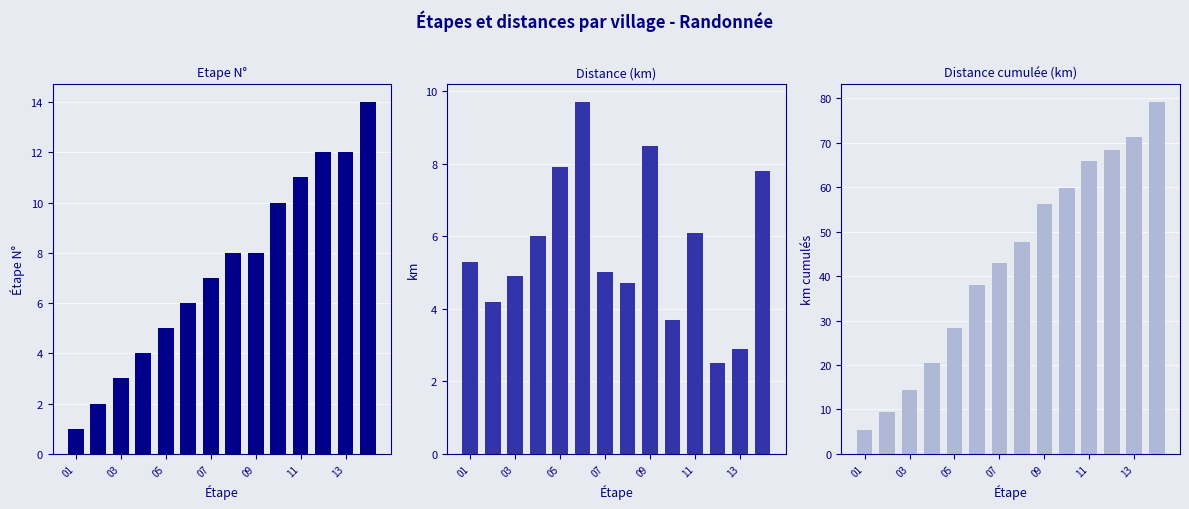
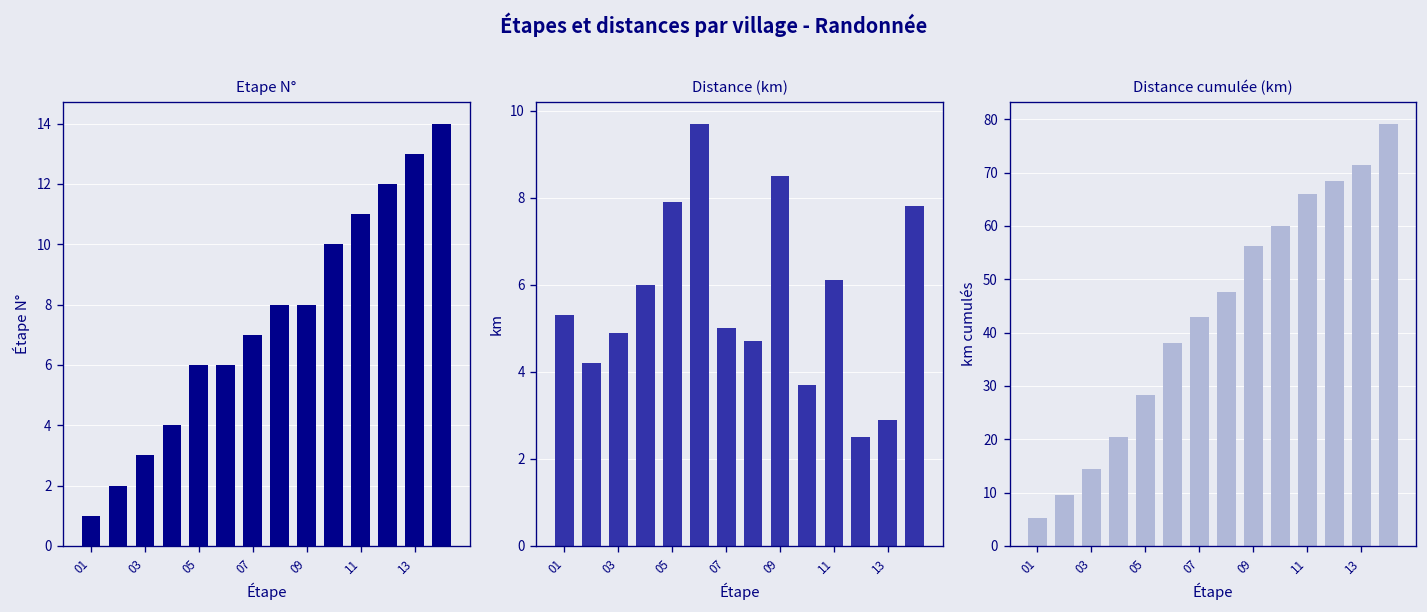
Etape N°, 05: 5 -> 6
Etape N°, 13: 12 -> 13
